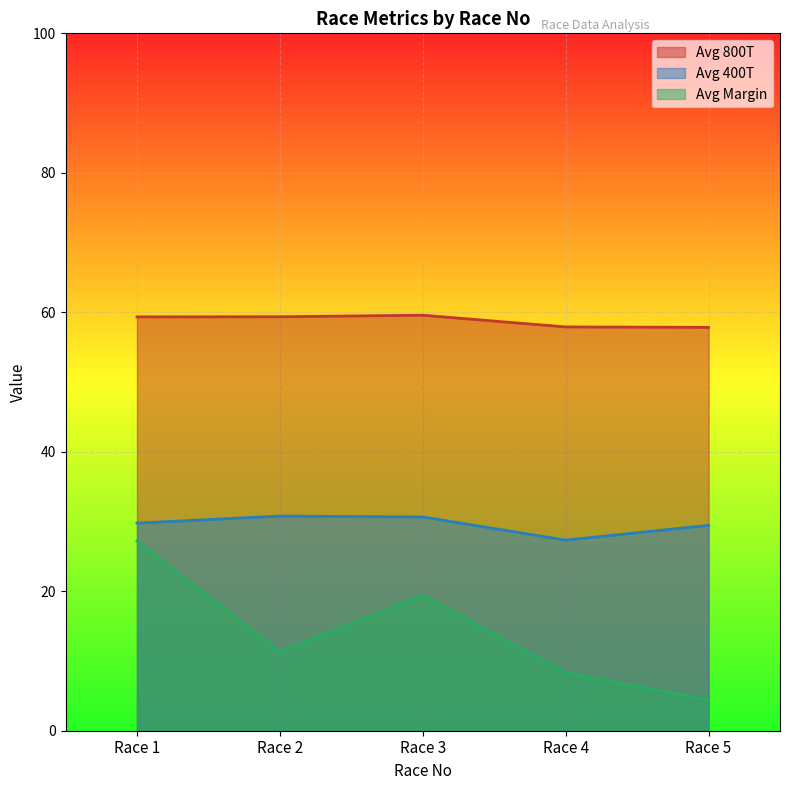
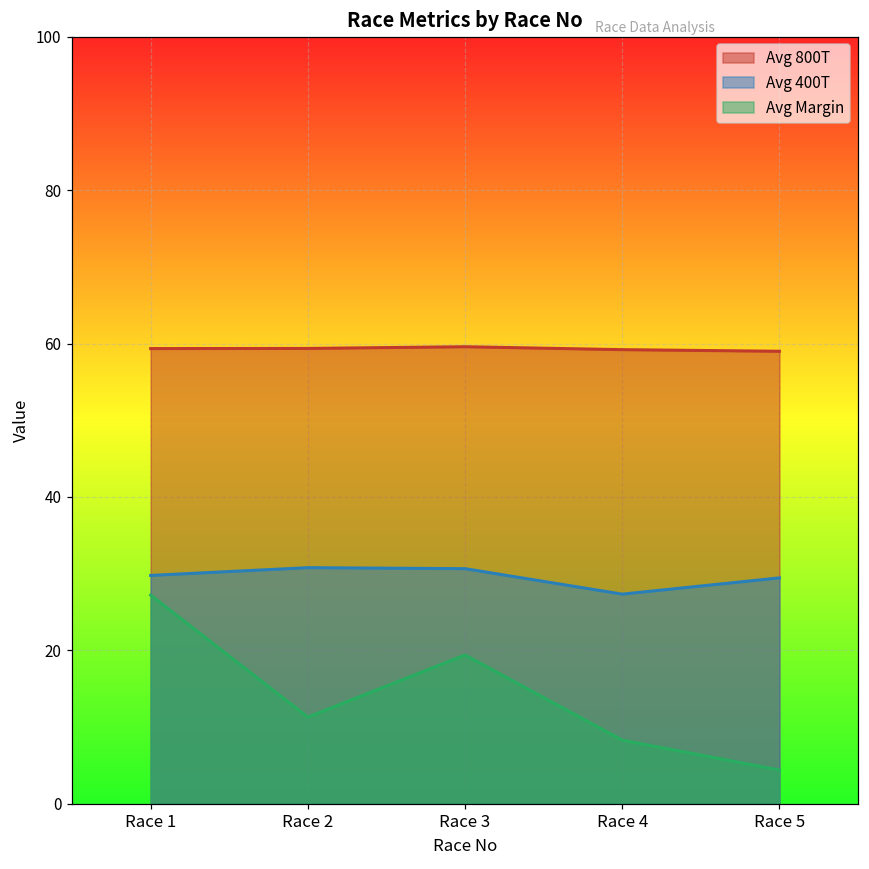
Avg 800T, Race 4: 58 -> 59
Avg 800T, Race 5: 58 -> 59
